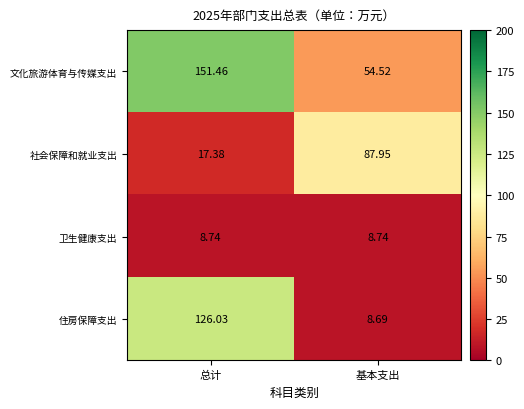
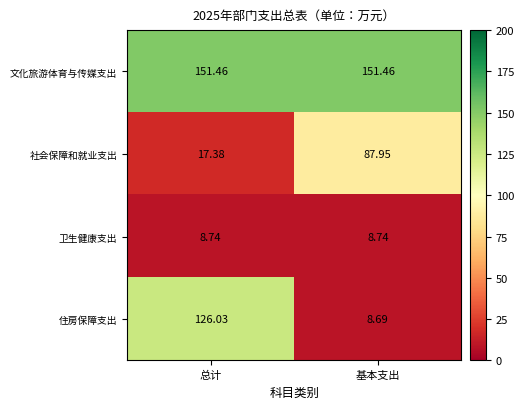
文化旅游体育与传媒支出, 基本支出: 54.52 -> 151.46
